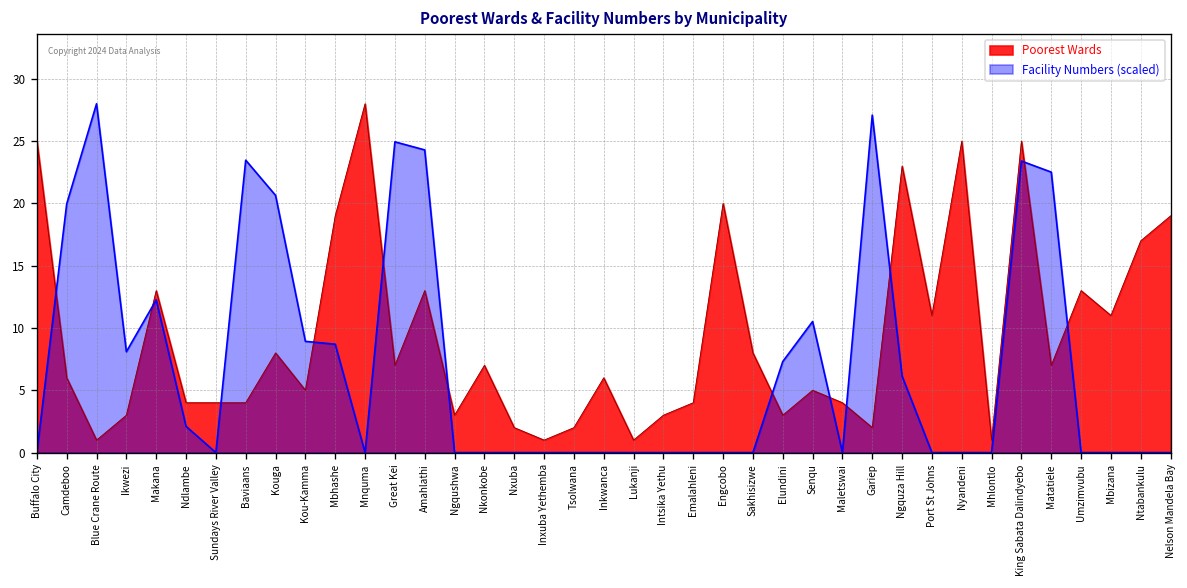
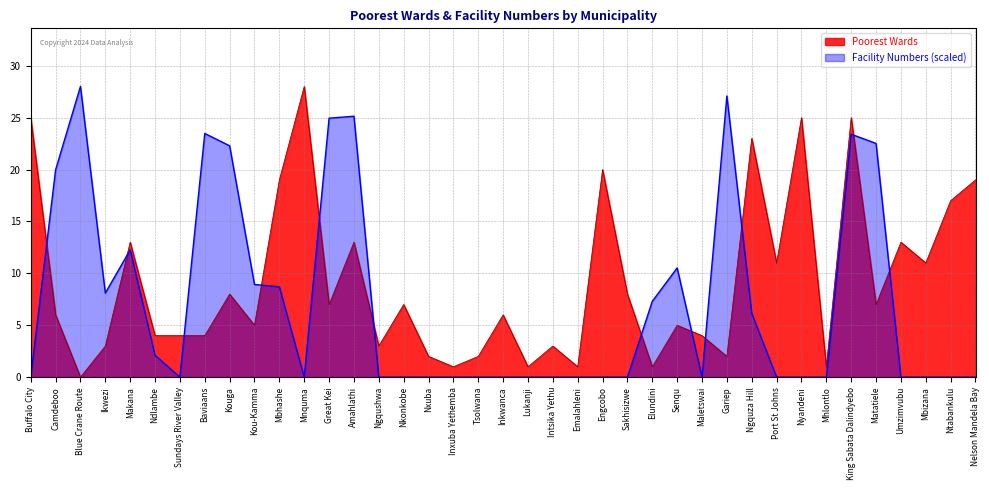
Poorest Wards, Blue Crane Route: 1 -> 0
Facility Numbers (scaled), Kouga: 20.6 -> 22.3
Facility Numbers (scaled), Amahlathi: 24.3 -> 25.1
Poorest Wards, Emalahleni: 4 -> 1
Poorest Wards, Elundini: 3 -> 1
